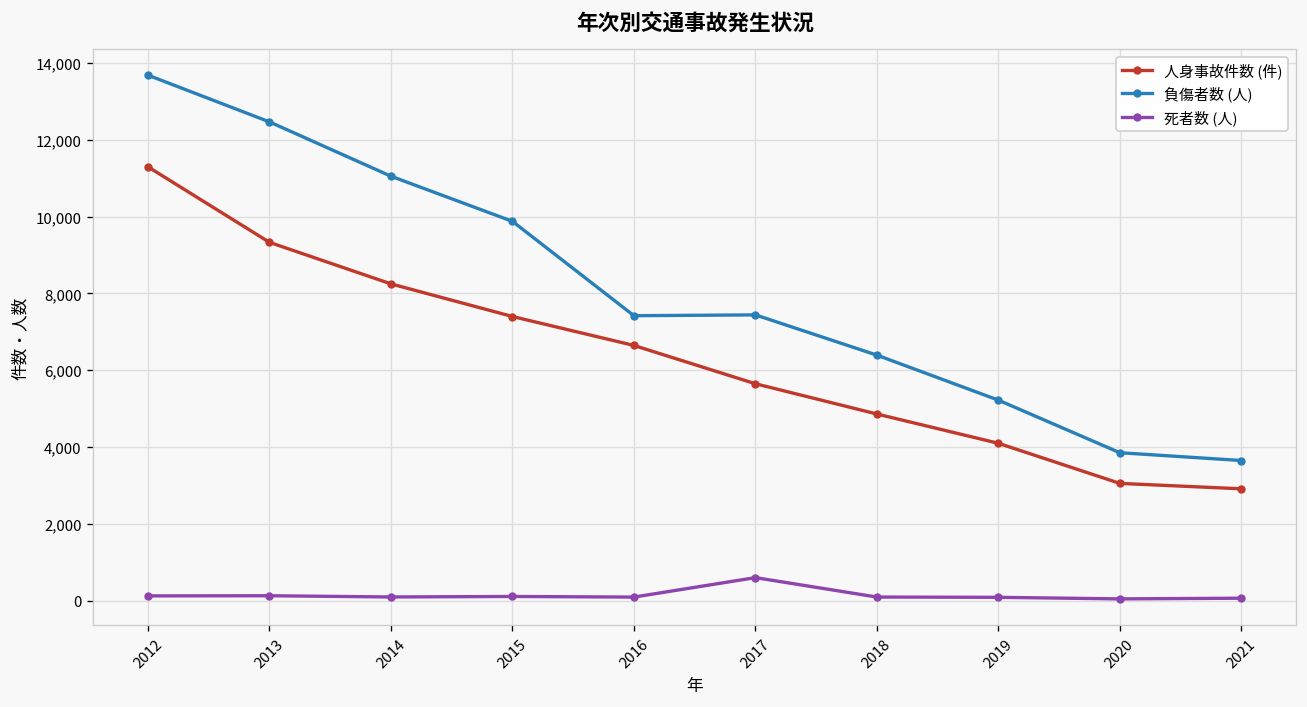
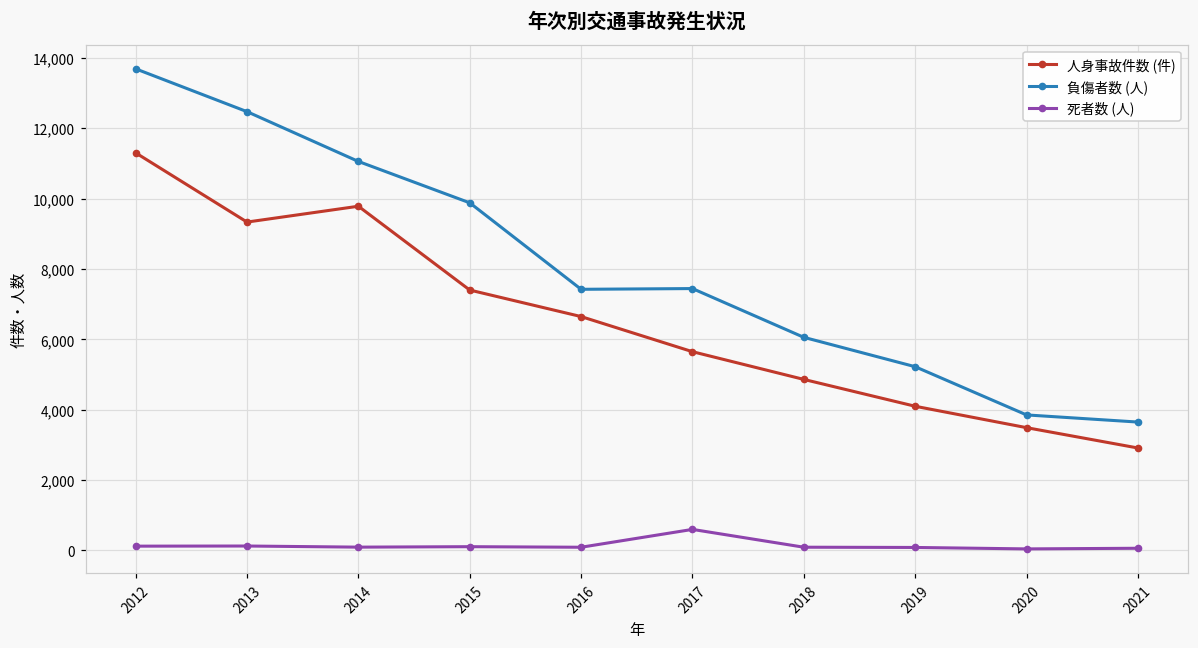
人身事故件数 (件), 2014: 8,300 -> 9,800
負傷者数 (人), 2018: 6,400 -> 6,100
人身事故件数 (件), 2020: 3,100 -> 3,500
